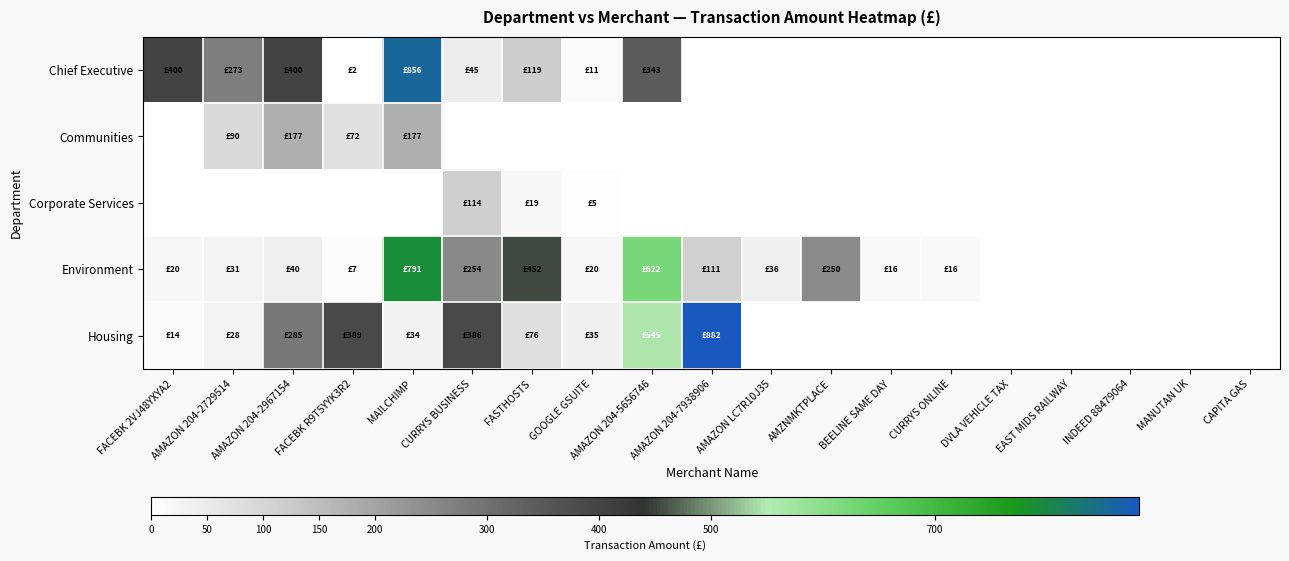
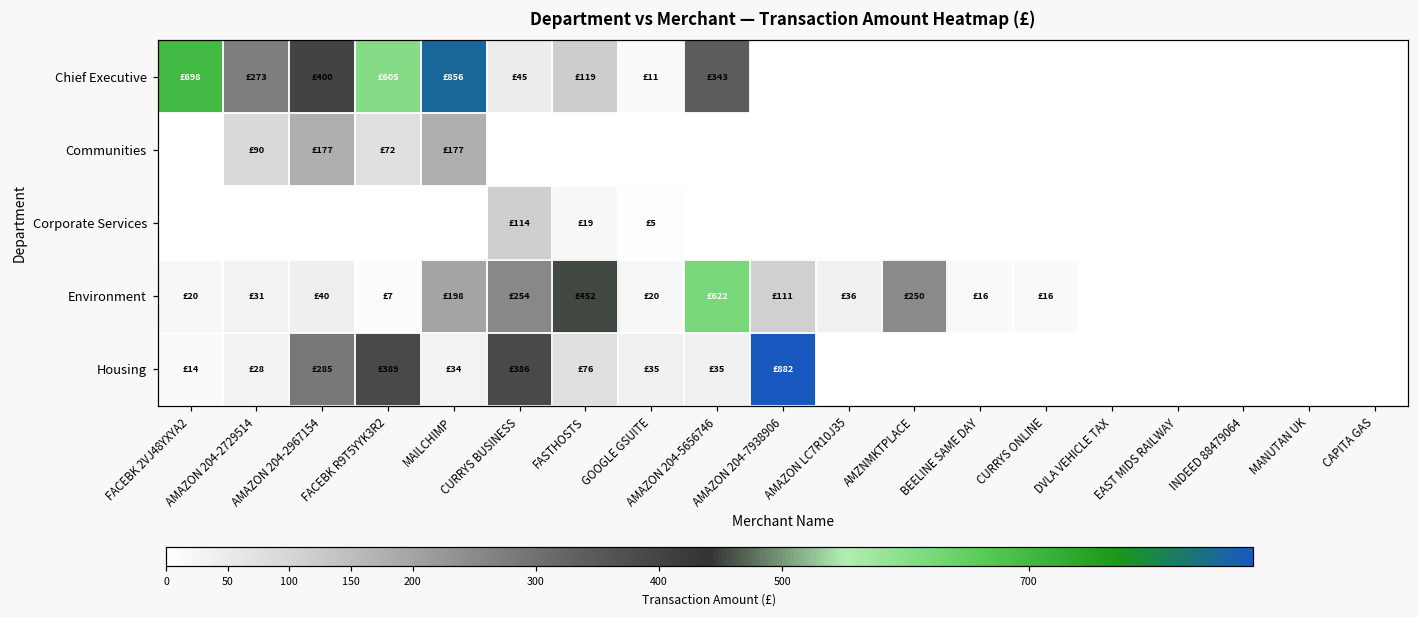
Chief Executive, FACEBK 2VJ48YXYA2: £400 -> £698
Chief Executive, FACEBK R9T5YYK3R2: £2 -> £605
Environment, MAILCHIMP: £791 -> £198
Housing, AMAZON 204-5656746: £545 -> £35
